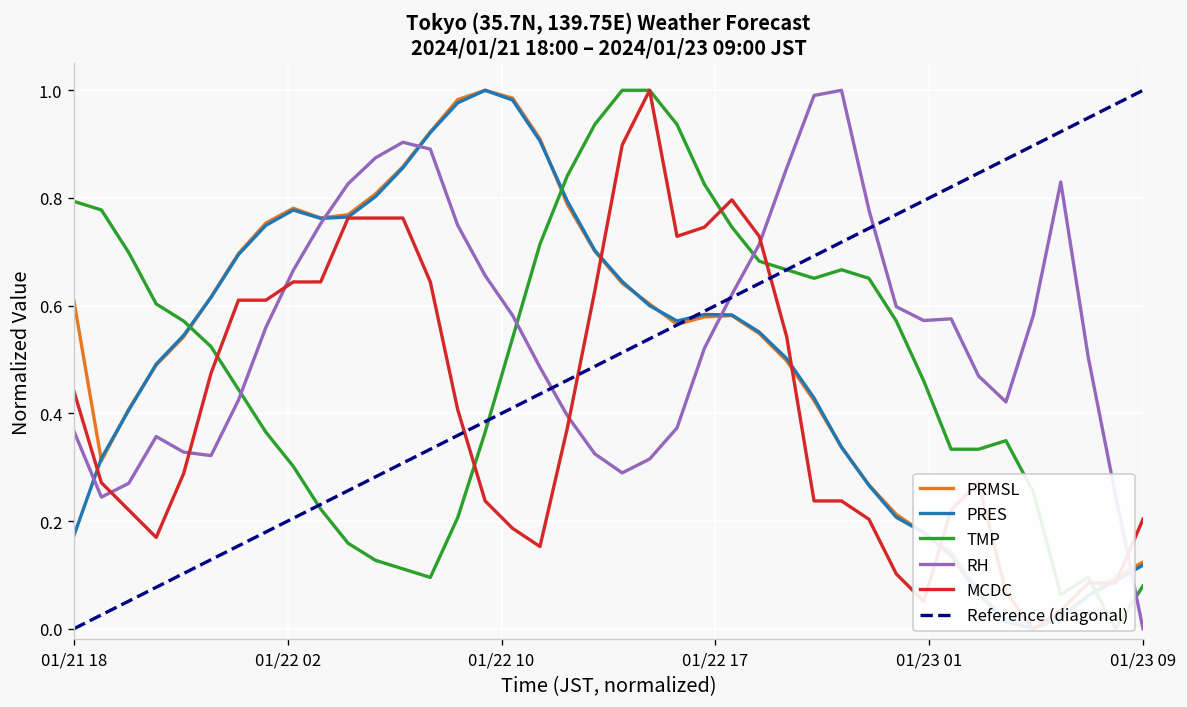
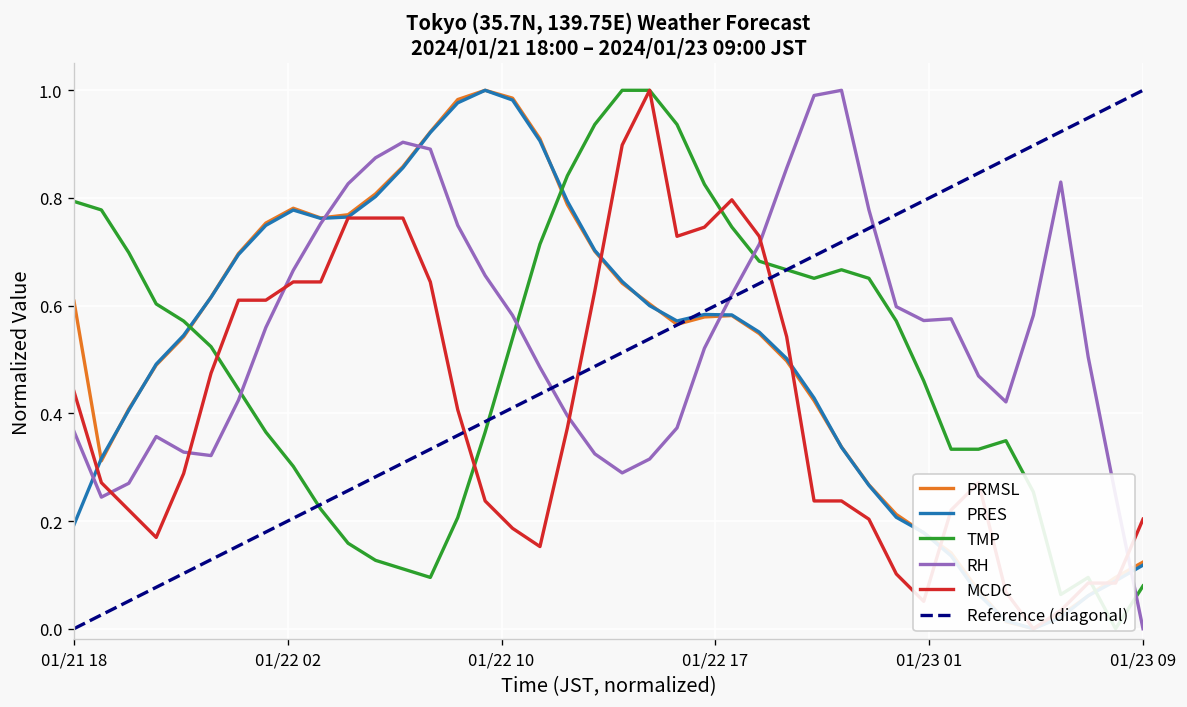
PRES, 01/21 18: 0.17 -> 0.19
